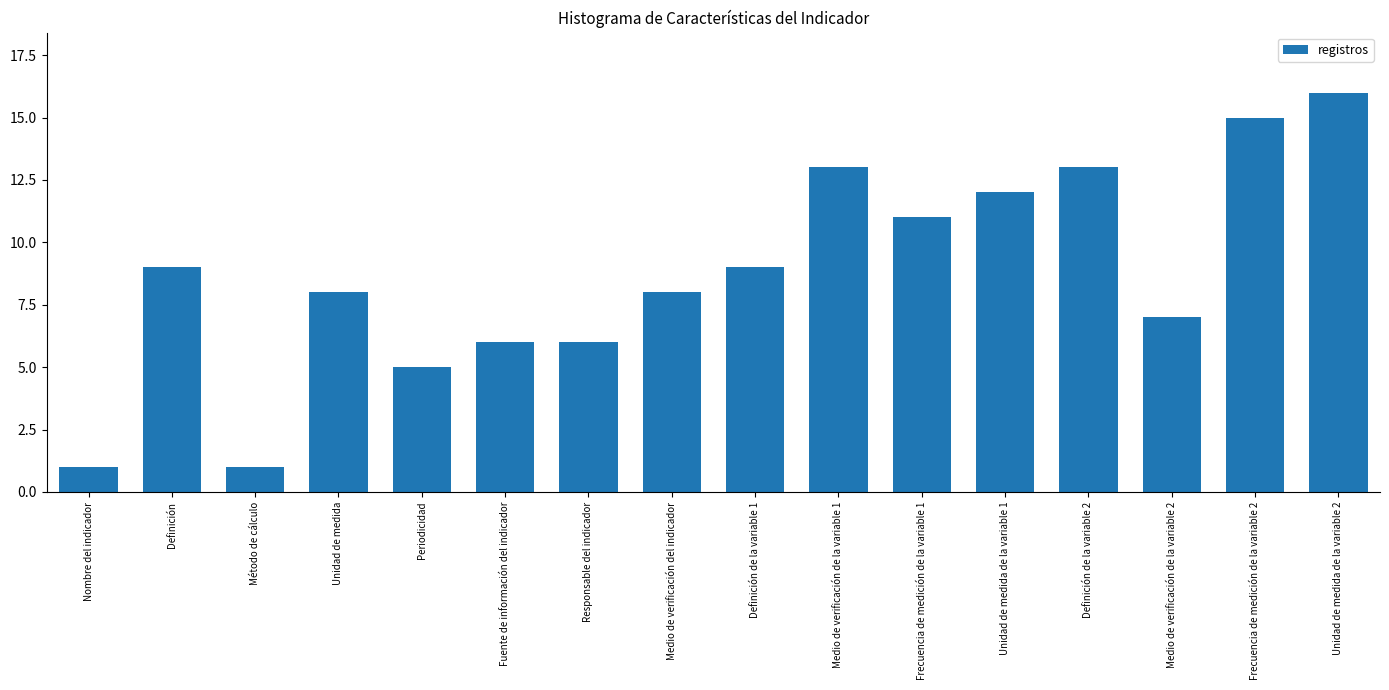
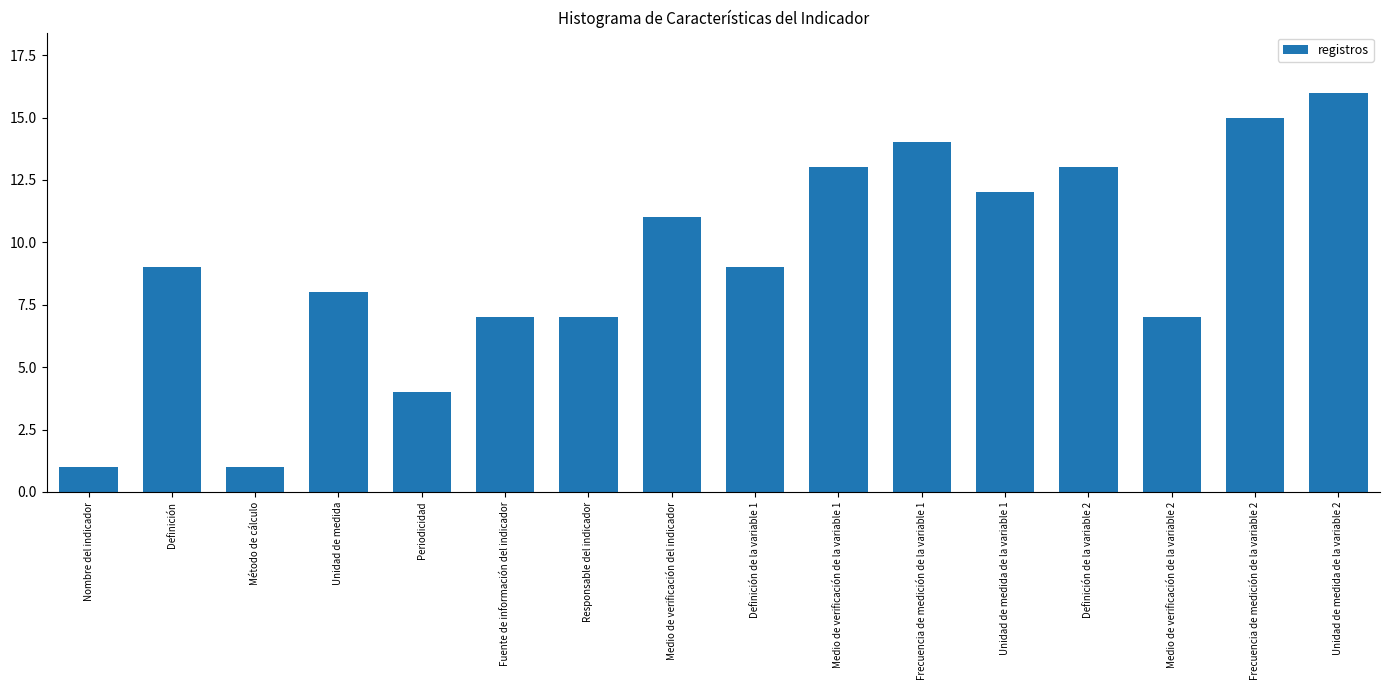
Periodicidad: 5 -> 4
Fuente de información del indicador: 6 -> 7
Responsable del indicador: 6 -> 7
Medio de verificación del indicador: 8 -> 11
Frecuencia de medición de la variable 1: 11 -> 14
